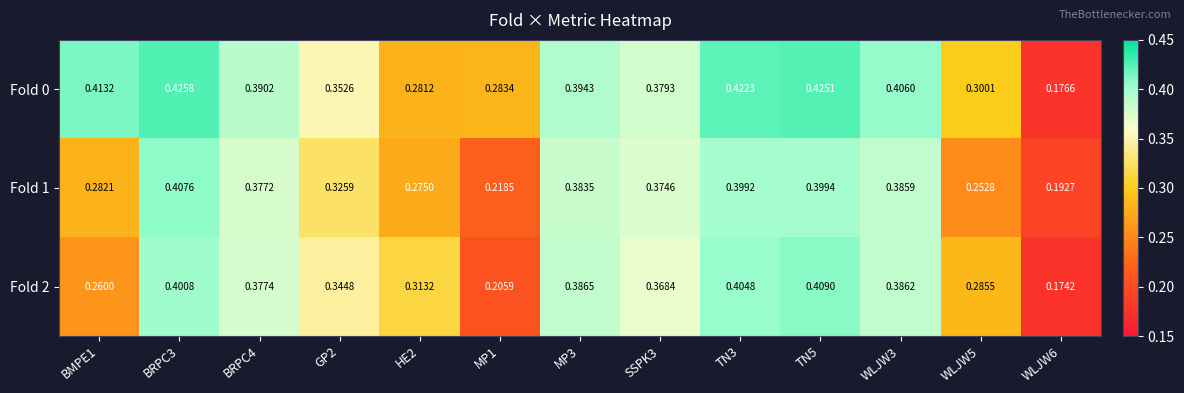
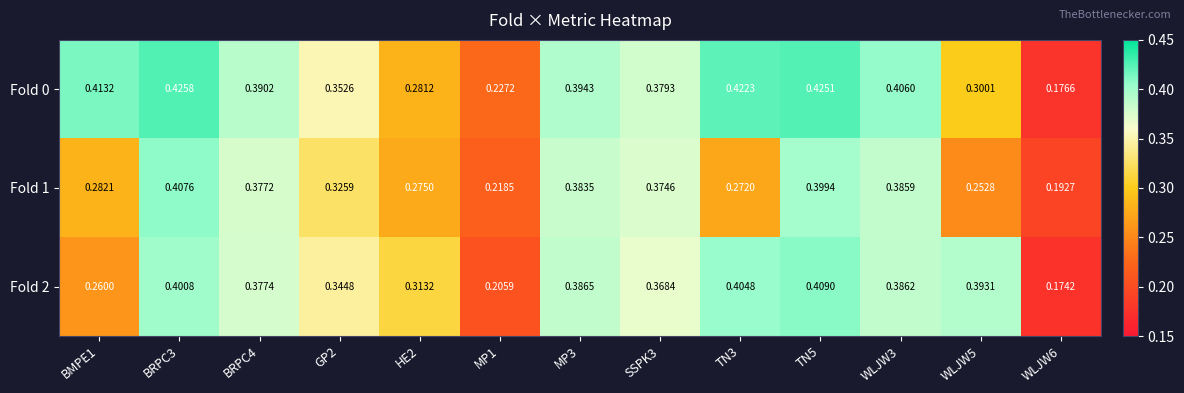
Fold 0, MP1: 0.2834 -> 0.2272
Fold 1, TN3: 0.3992 -> 0.2720
Fold 2, WLJW5: 0.2855 -> 0.3931
